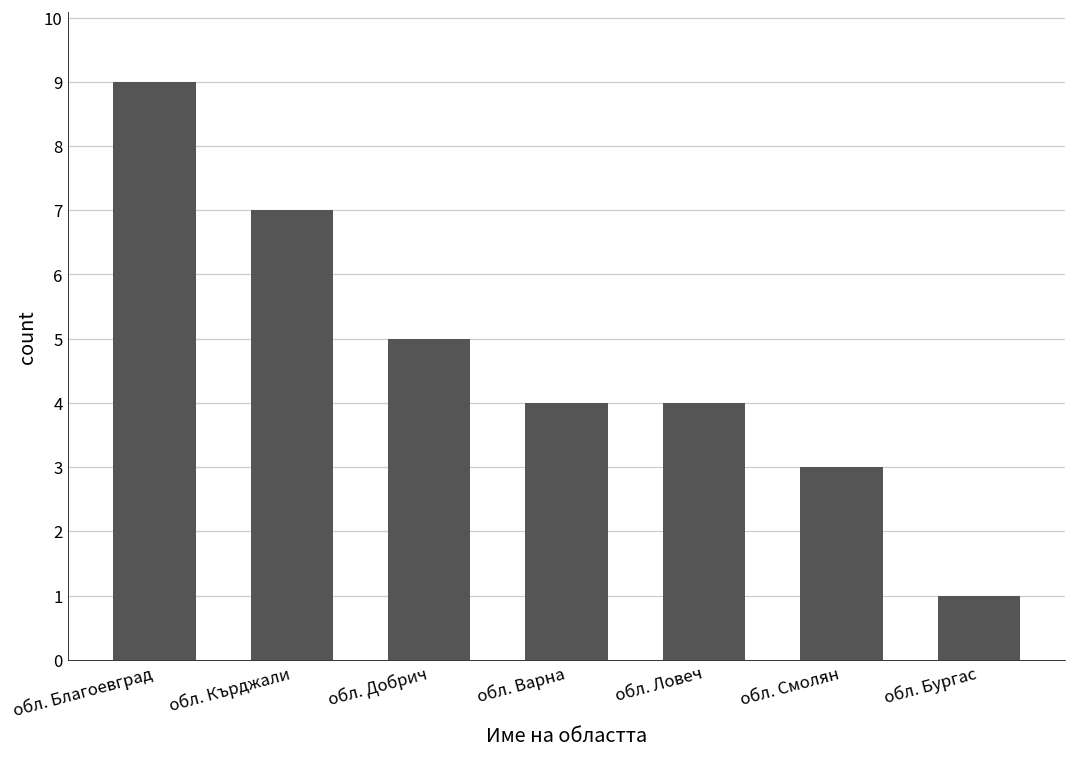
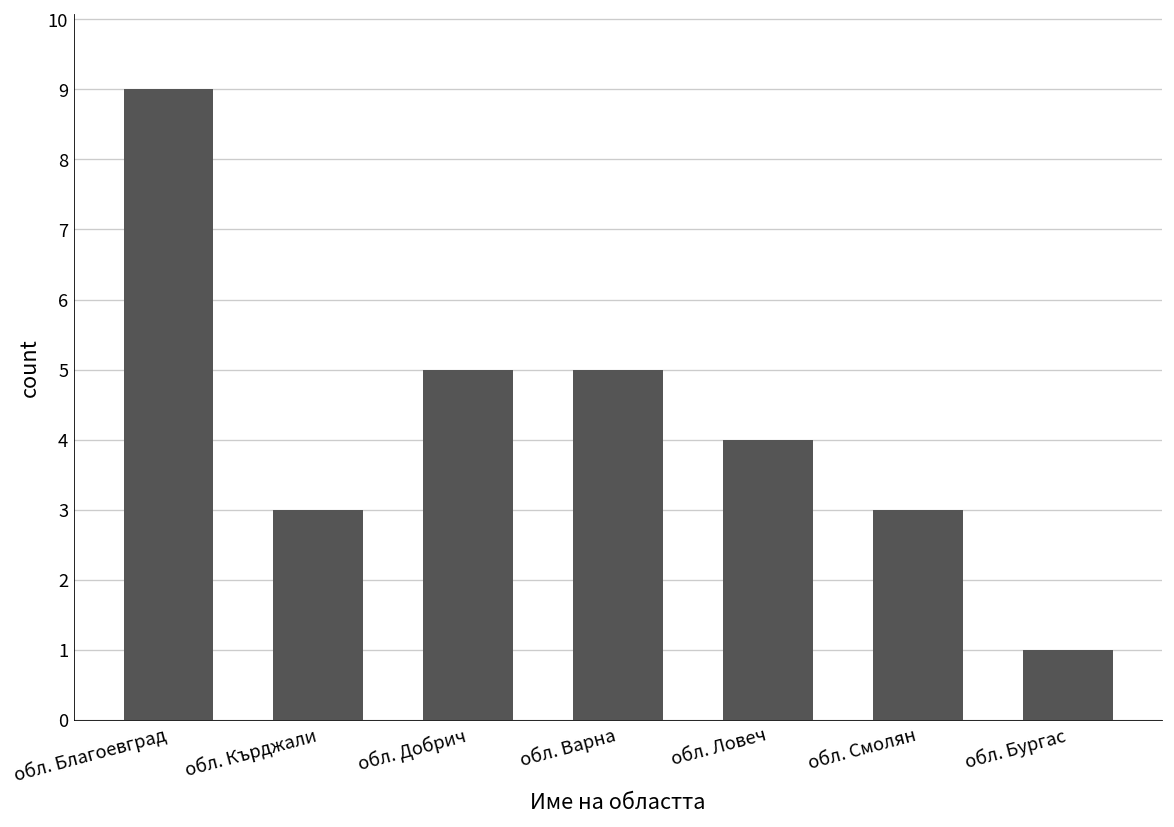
обл. Кърджали: 7 -> 3
обл. Варна: 4 -> 5
